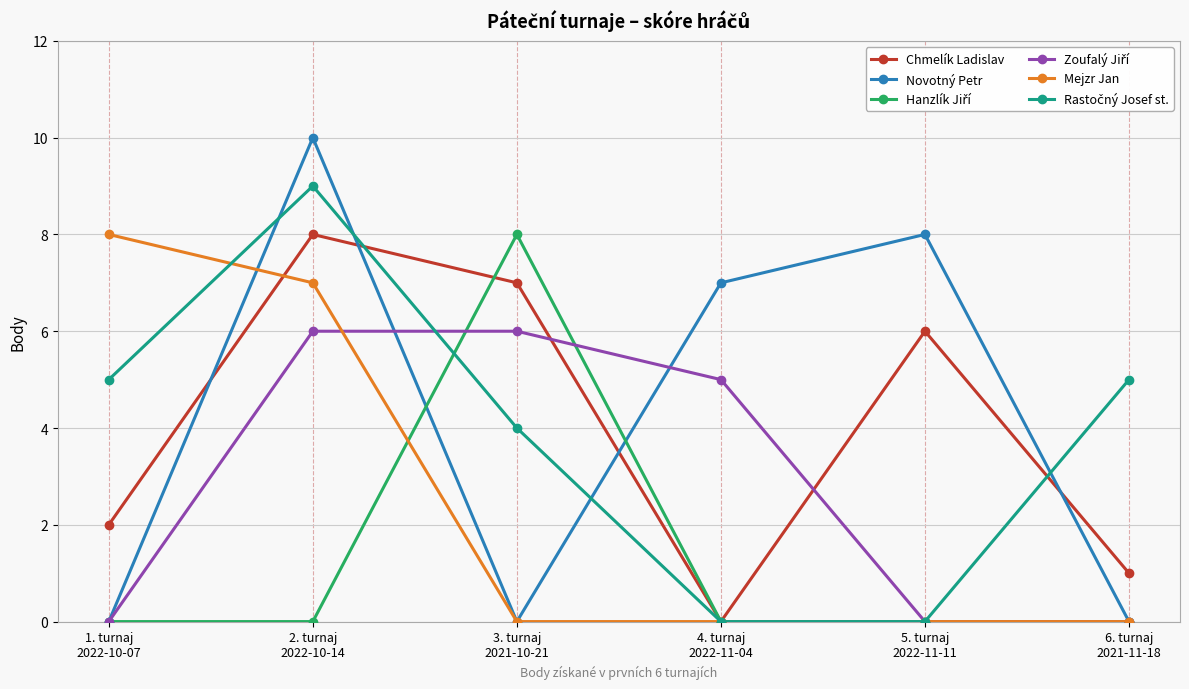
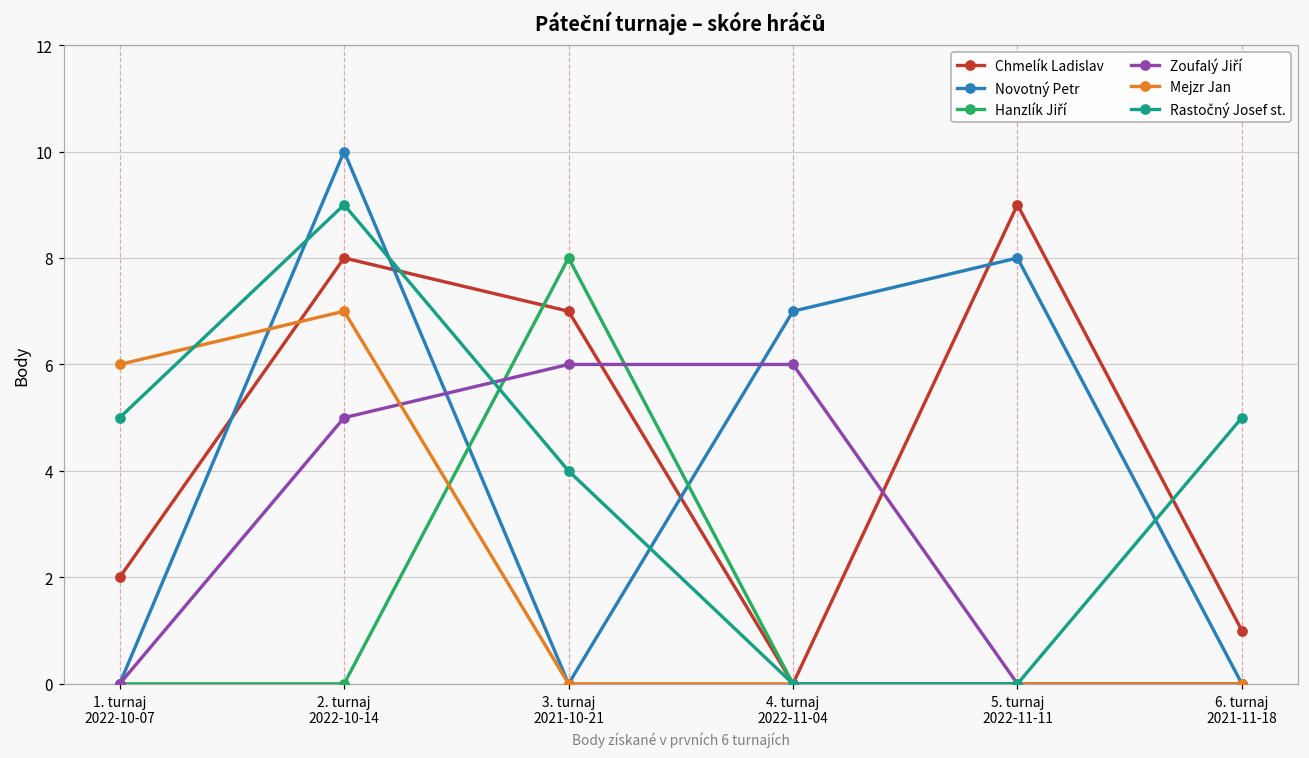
Mejzr Jan, 1. turnaj 2022-10-07: 8 -> 6
Zoufalý Jiří, 2. turnaj 2022-10-14: 6 -> 5
Zoufalý Jiří, 4. turnaj 2022-11-04: 5 -> 6
Chmelík Ladislav, 5. turnaj 2022-11-11: 6 -> 9
